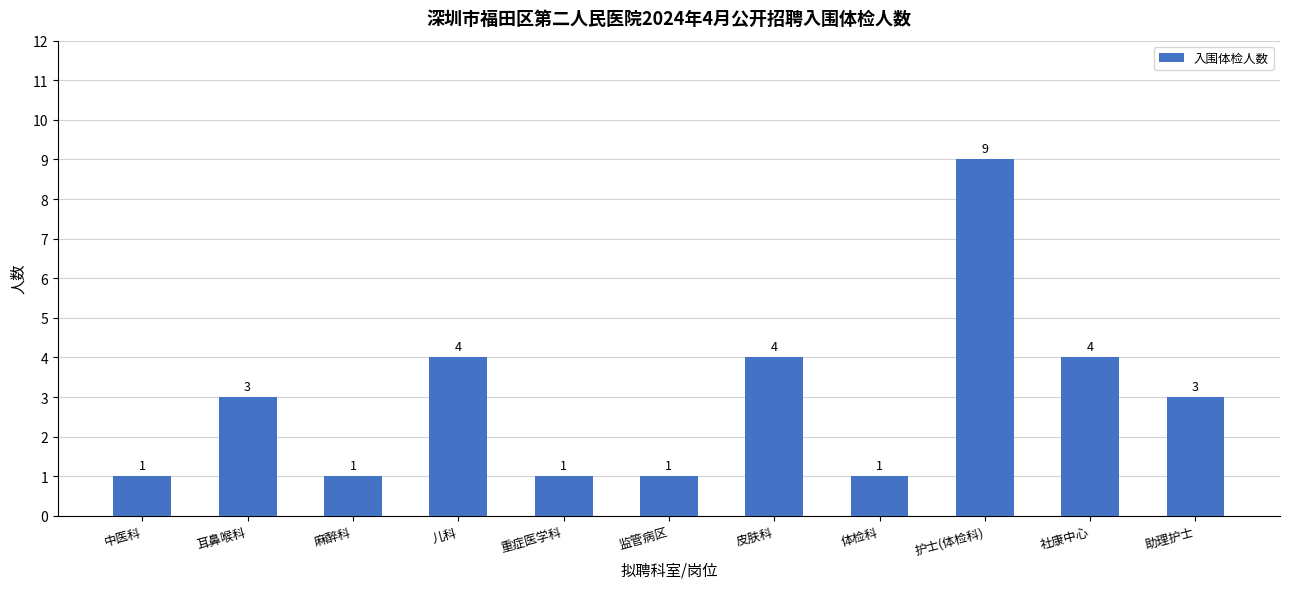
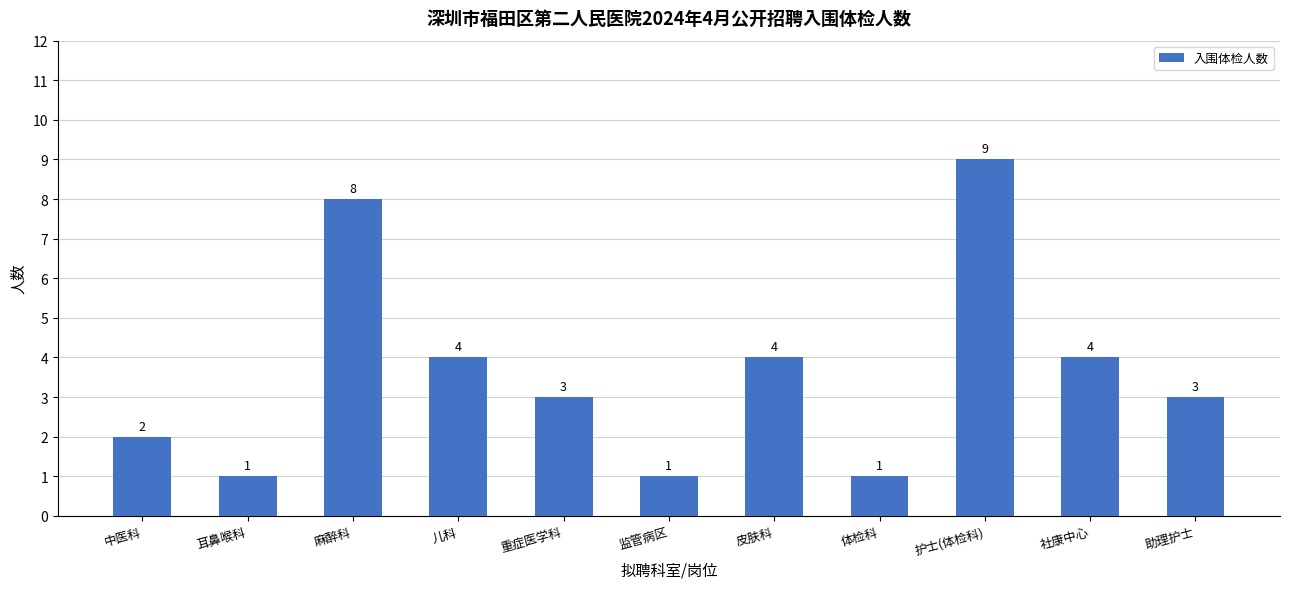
中医科: 1 -> 2
耳鼻喉科: 3 -> 1
麻醉科: 1 -> 8
重症医学科: 1 -> 3
